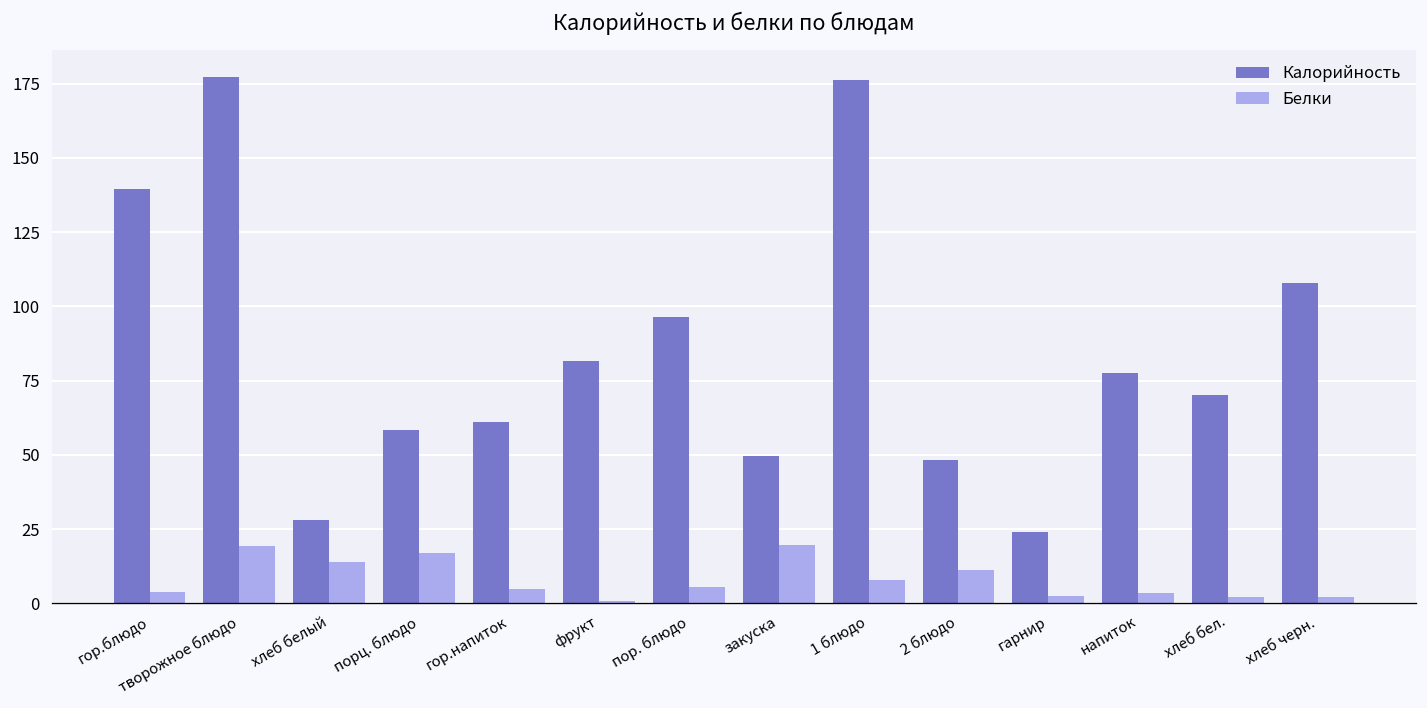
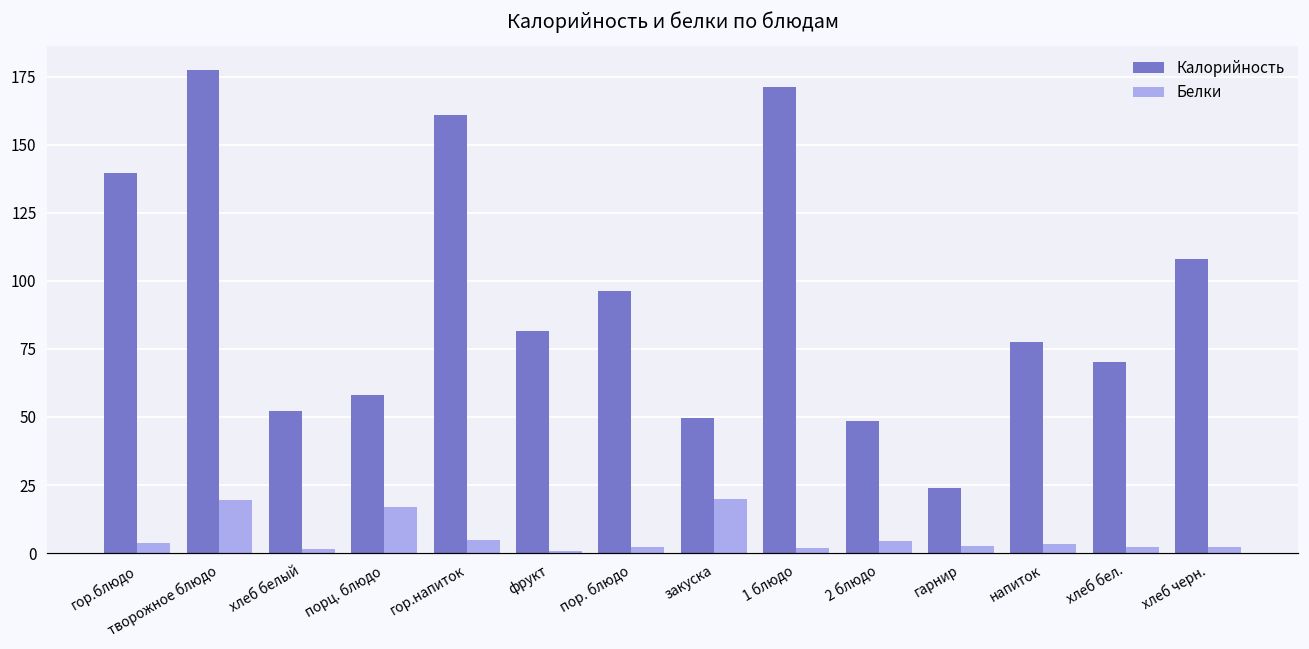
Калорийность, хлеб белый: 28 -> 52
Белки, хлеб белый: 14 -> 2
Калорийность, гор.напиток: 61 -> 161
Белки, пор. блюдо: 5 -> 2
Калорийность, 1 блюдо: 176 -> 171
Белки, 1 блюдо: 8 -> 2
Белки, 2 блюдо: 11 -> 5
